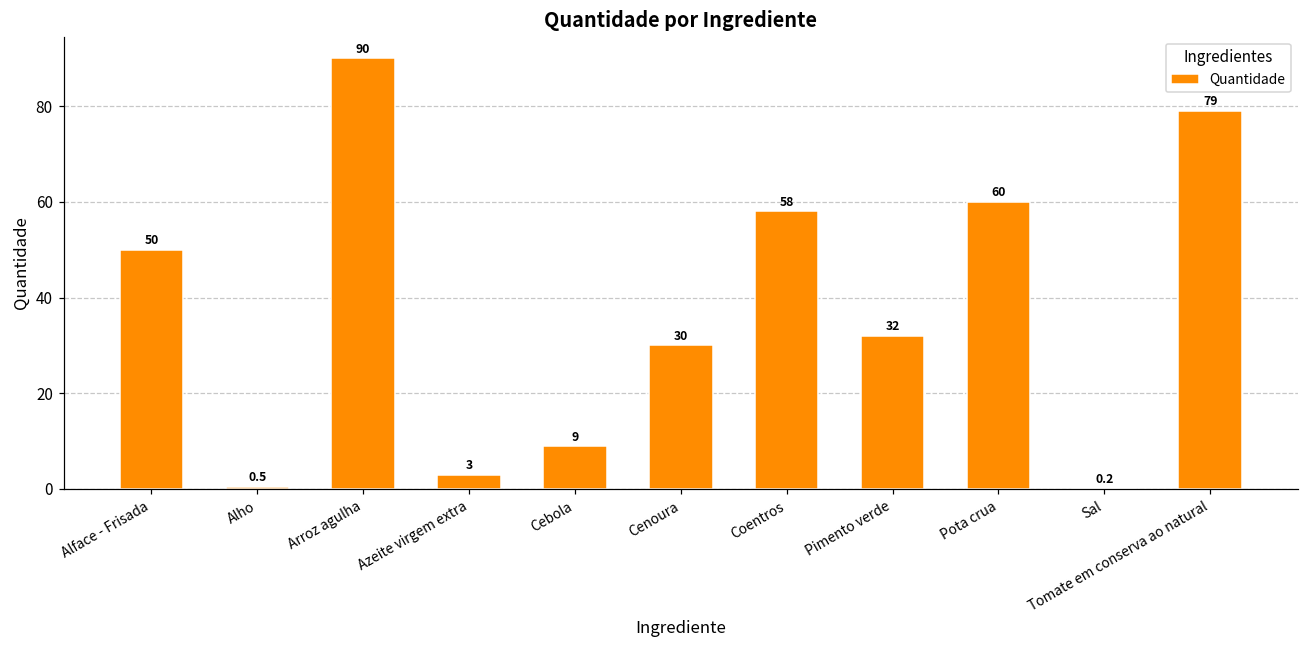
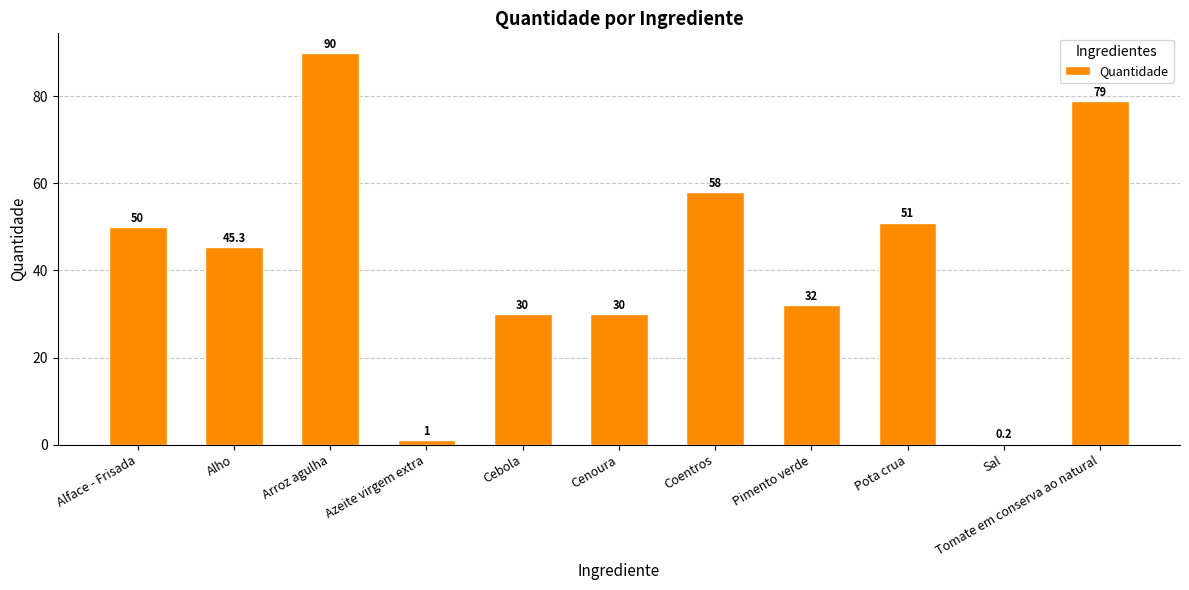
Alho: 0.5 -> 45.3
Azeite virgem extra: 3 -> 1
Cebola: 9 -> 30
Pota crua: 60 -> 51
